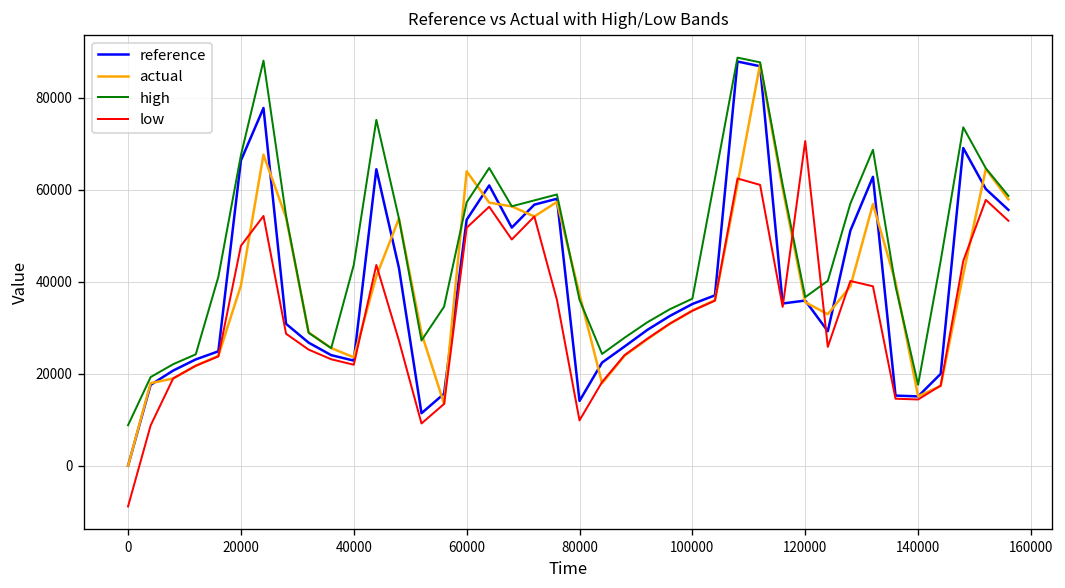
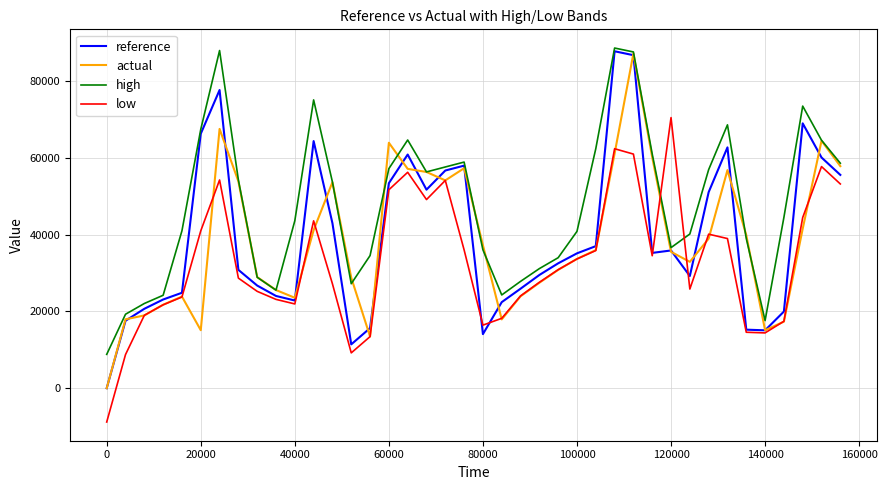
actual, 20000: 39000 -> 15000
low, 20000: 48000 -> 41000
low, 80000: 10000 -> 16000
high, 100000: 36000 -> 41000
